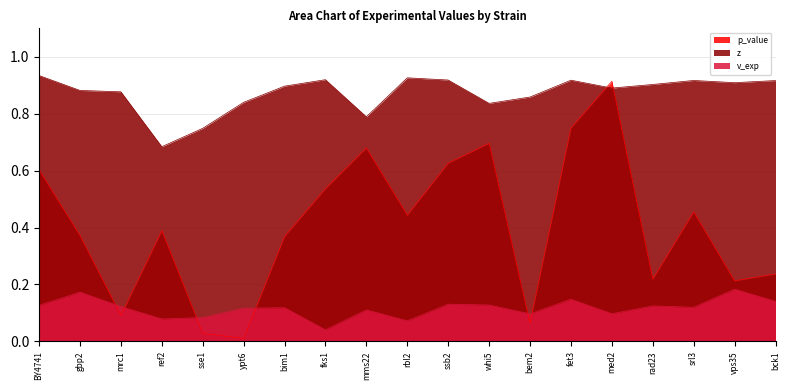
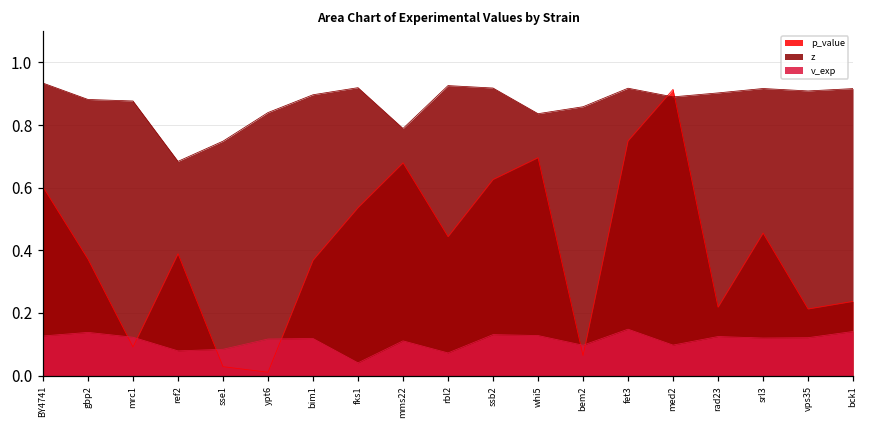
v_exp, gbp2: 0.17 -> 0.14
v_exp, vps35: 0.18 -> 0.12
